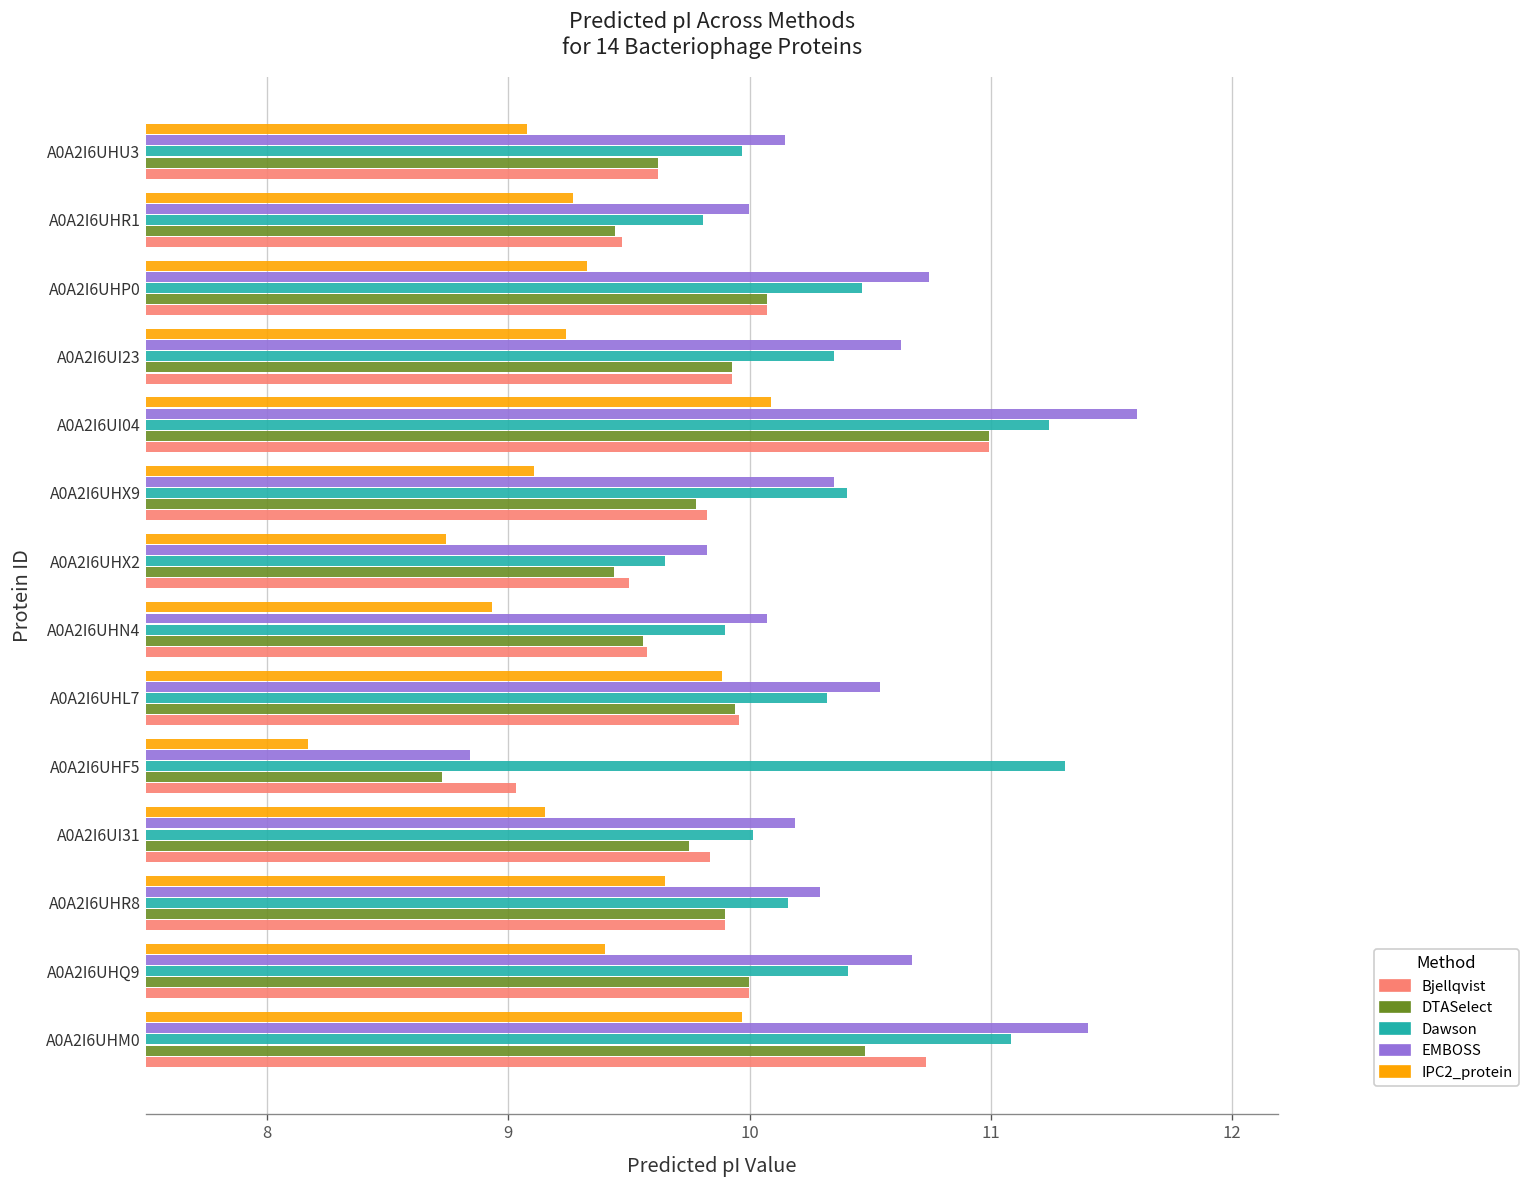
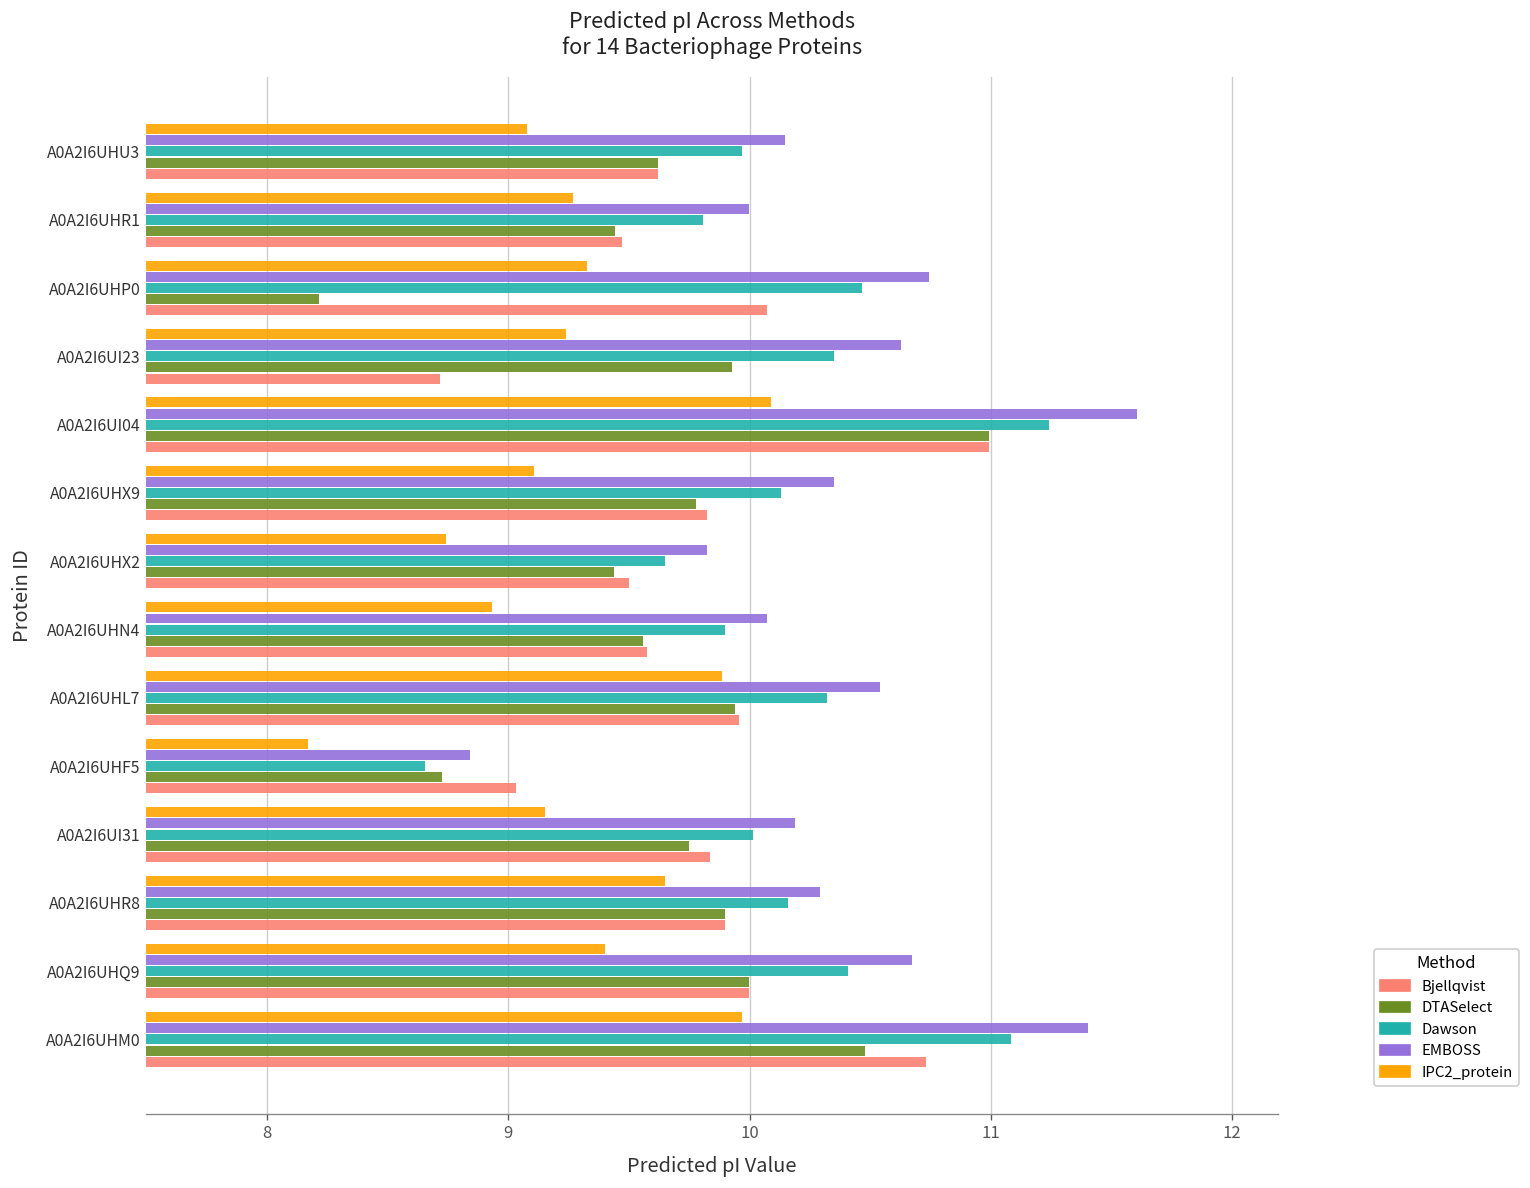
DTASelect, A0A2I6UHP0: 10.07 -> 8.22
Bjellqvist, A0A2I6UI23: 9.93 -> 8.72
Dawson, A0A2I6UHX9: 10.40 -> 10.13
Dawson, A0A2I6UHF5: 11.31 -> 8.65
